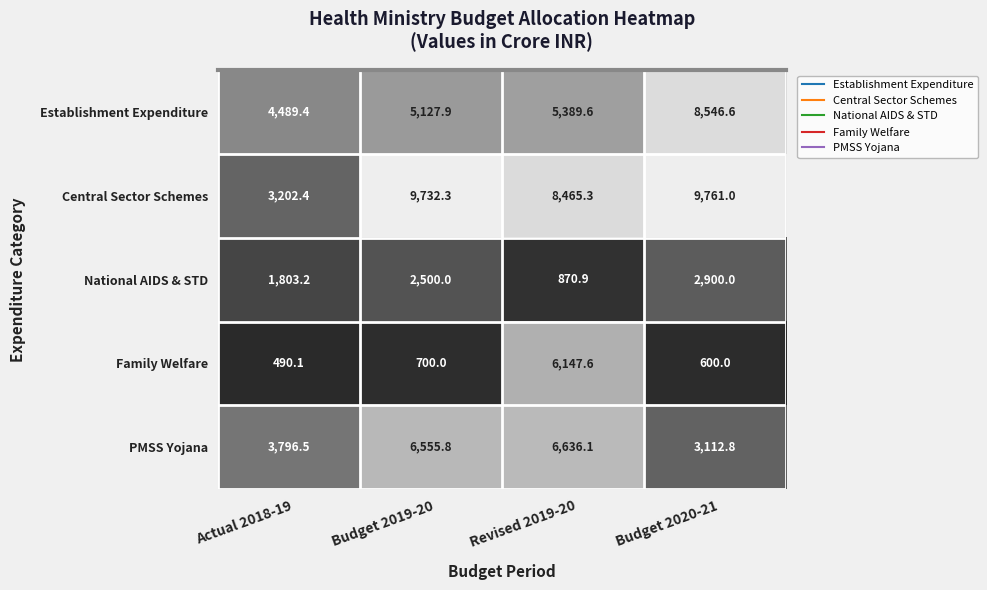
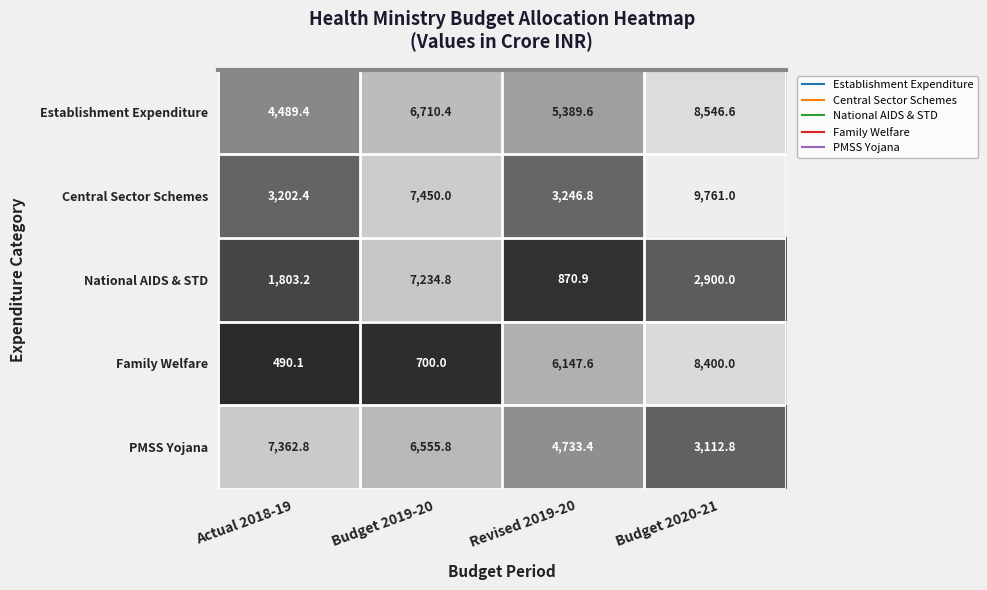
Establishment Expenditure, Budget 2019-20: 5,127.9 -> 6,710.4
Central Sector Schemes, Budget 2019-20: 9,732.3 -> 7,450.0
Central Sector Schemes, Revised 2019-20: 8,465.3 -> 3,246.8
National AIDS & STD, Budget 2019-20: 2,500.0 -> 7,234.8
Family Welfare, Budget 2020-21: 600.0 -> 8,400.0
PMSS Yojana, Actual 2018-19: 3,796.5 -> 7,362.8
PMSS Yojana, Revised 2019-20: 6,636.1 -> 4,733.4
